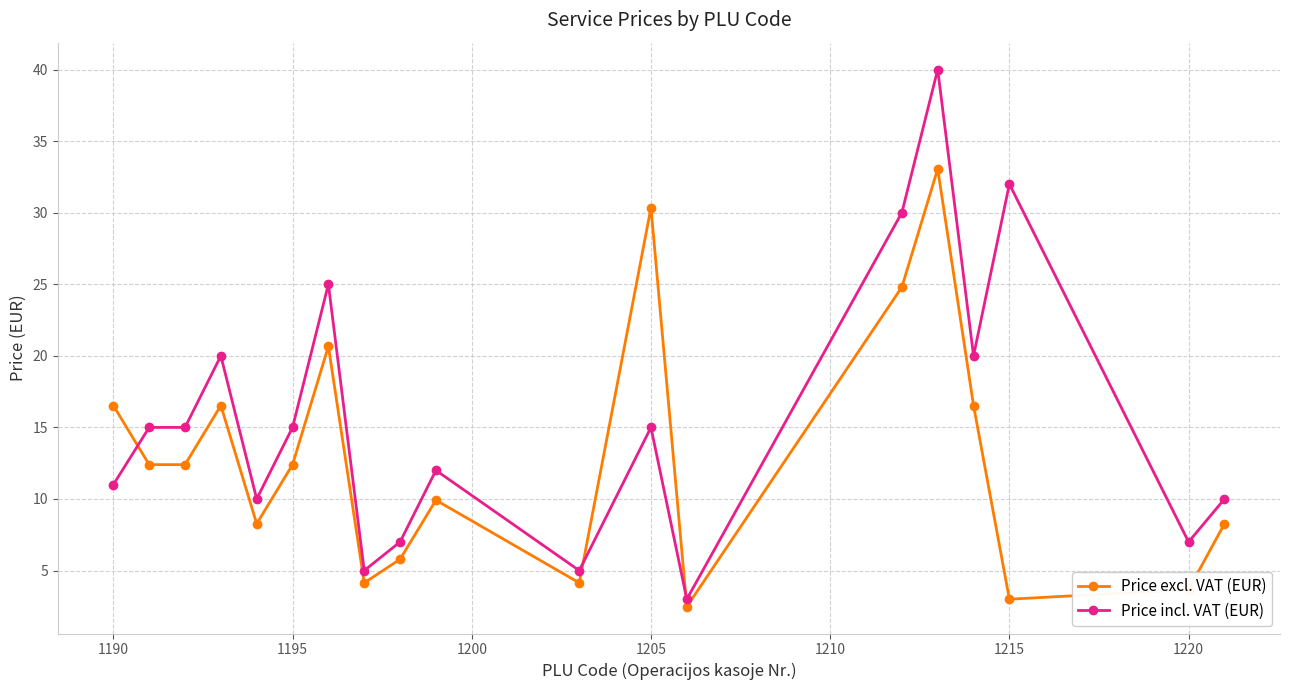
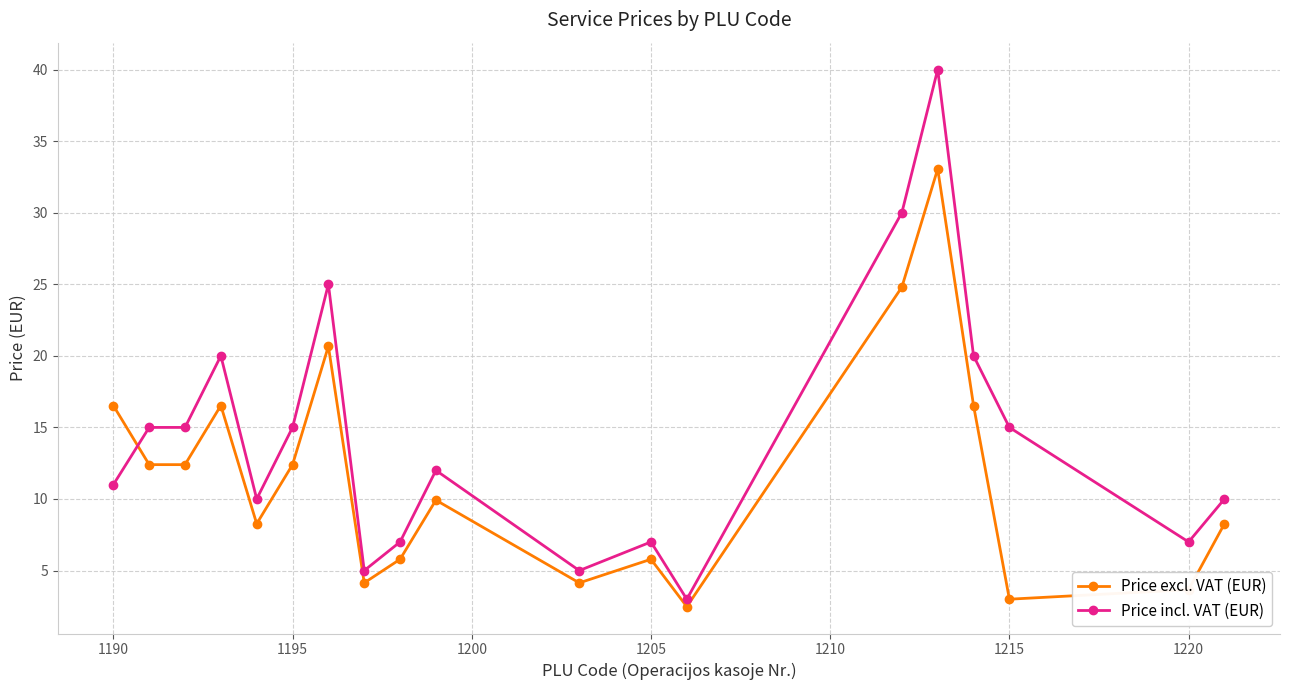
Price excl. VAT (EUR), 1205: 30.4 -> 5.8
Price incl. VAT (EUR), 1205: 15 -> 7
Price incl. VAT (EUR), 1215: 32 -> 15
